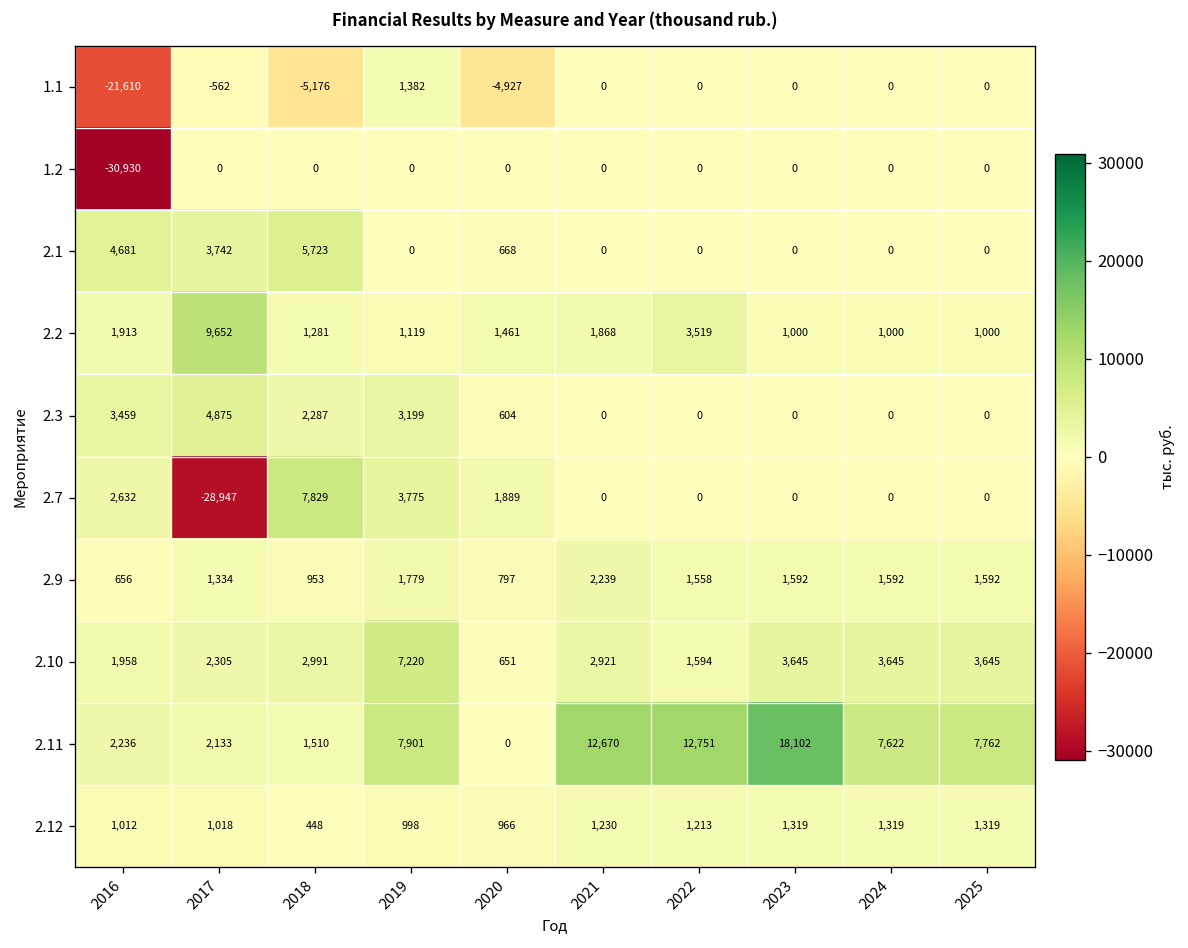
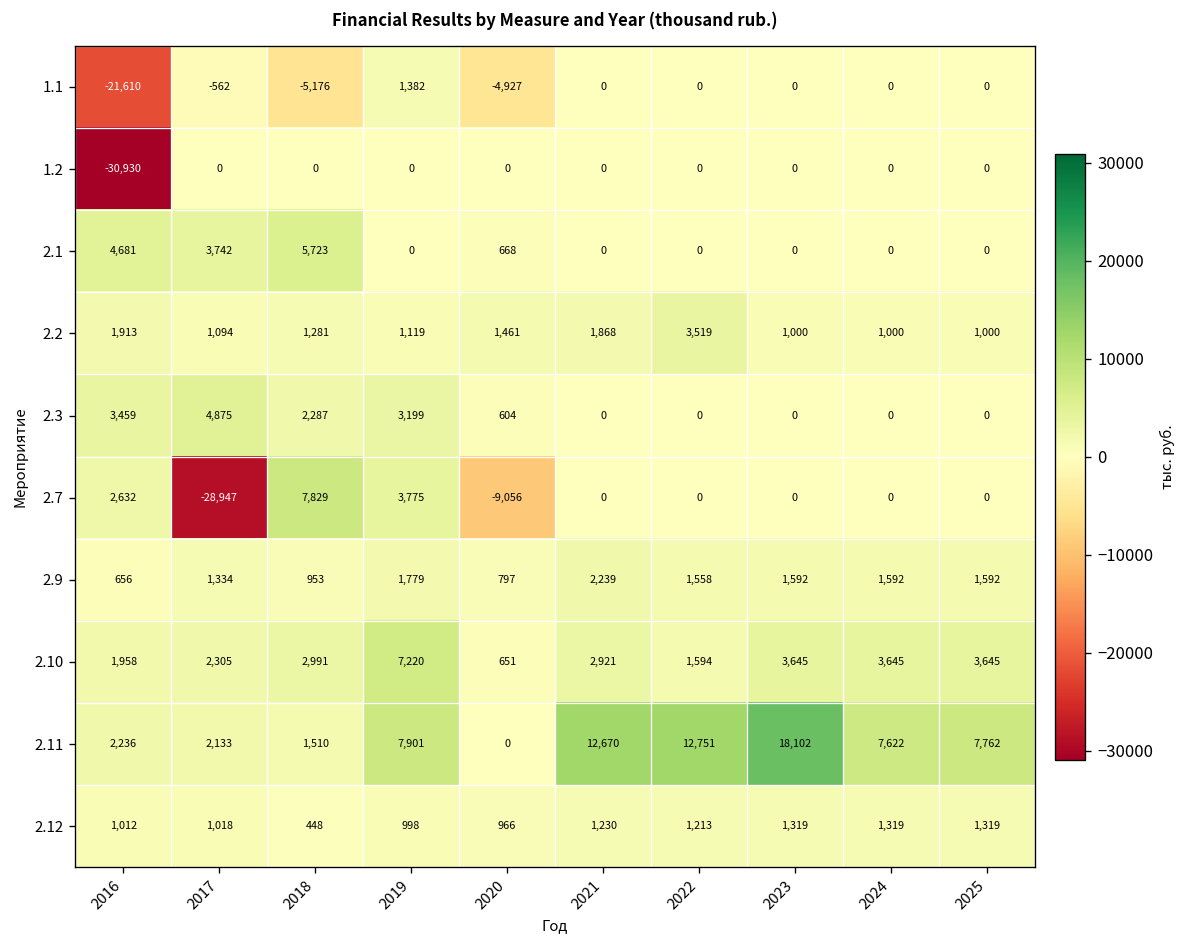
2.2, 2017: 9,652 -> 1,094
2.7, 2020: 1,889 -> -9,056
